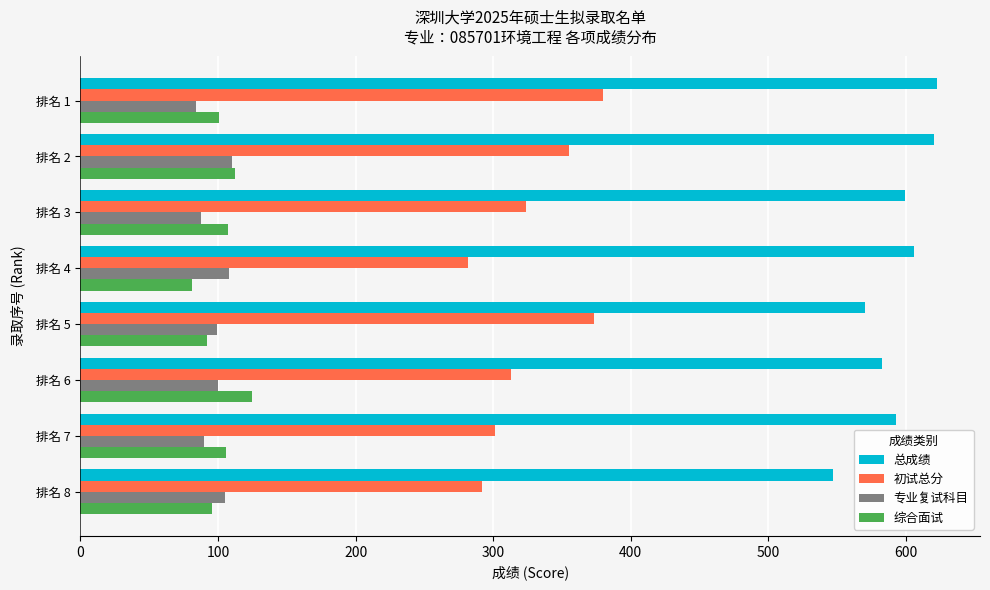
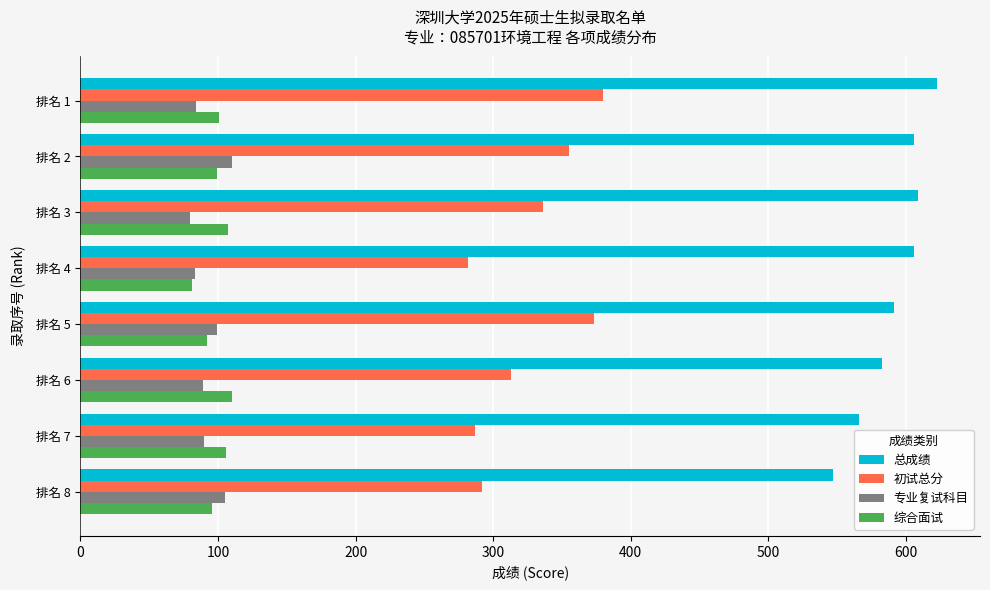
总成绩, 排名 2: 620 -> 606
综合面试, 排名 2: 112 -> 99
总成绩, 排名 3: 599 -> 609
初试总分, 排名 3: 324 -> 336
专业复试科目, 排名 3: 88 -> 79
专业复试科目, 排名 4: 108 -> 83
总成绩, 排名 5: 570 -> 591
专业复试科目, 排名 6: 100 -> 89
综合面试, 排名 6: 125 -> 110
总成绩, 排名 7: 593 -> 566
初试总分, 排名 7: 301 -> 287
